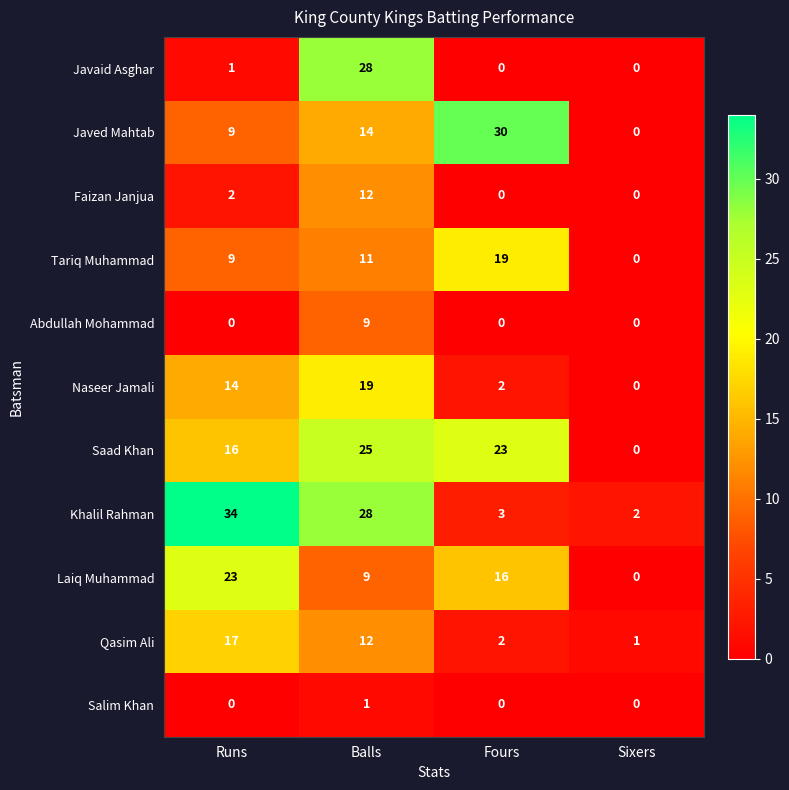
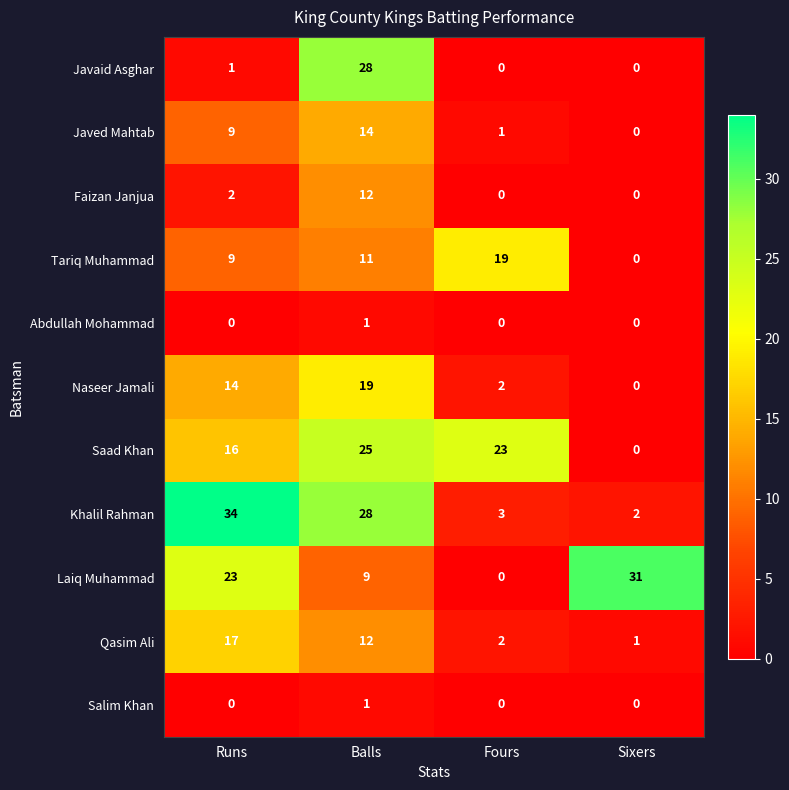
Javed Mahtab, Fours: 30 -> 1
Abdullah Mohammad, Balls: 9 -> 1
Laiq Muhammad, Fours: 16 -> 0
Laiq Muhammad, Sixers: 0 -> 31
